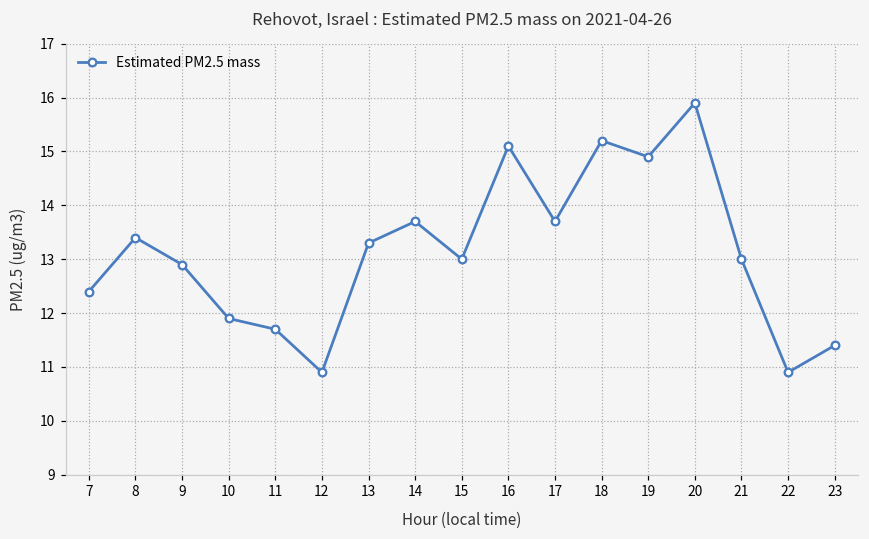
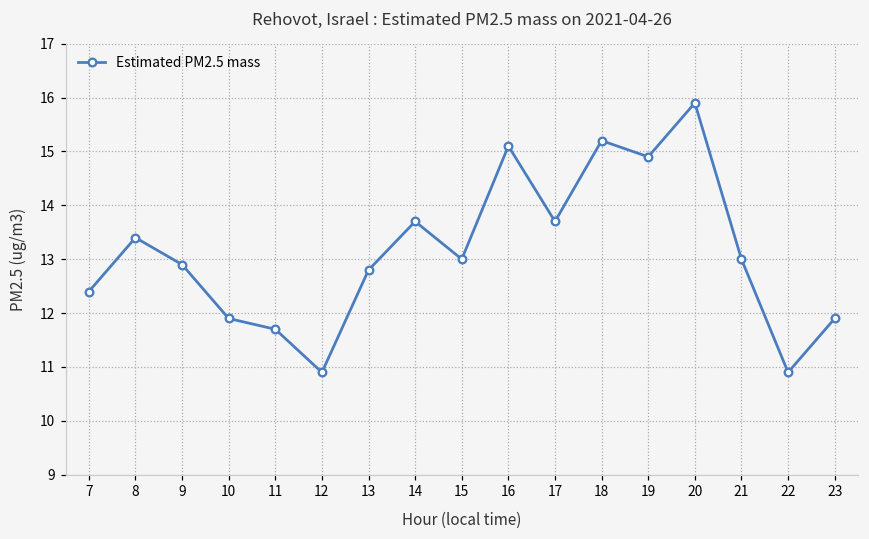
13: 13.3 -> 12.8
23: 11.4 -> 11.9
